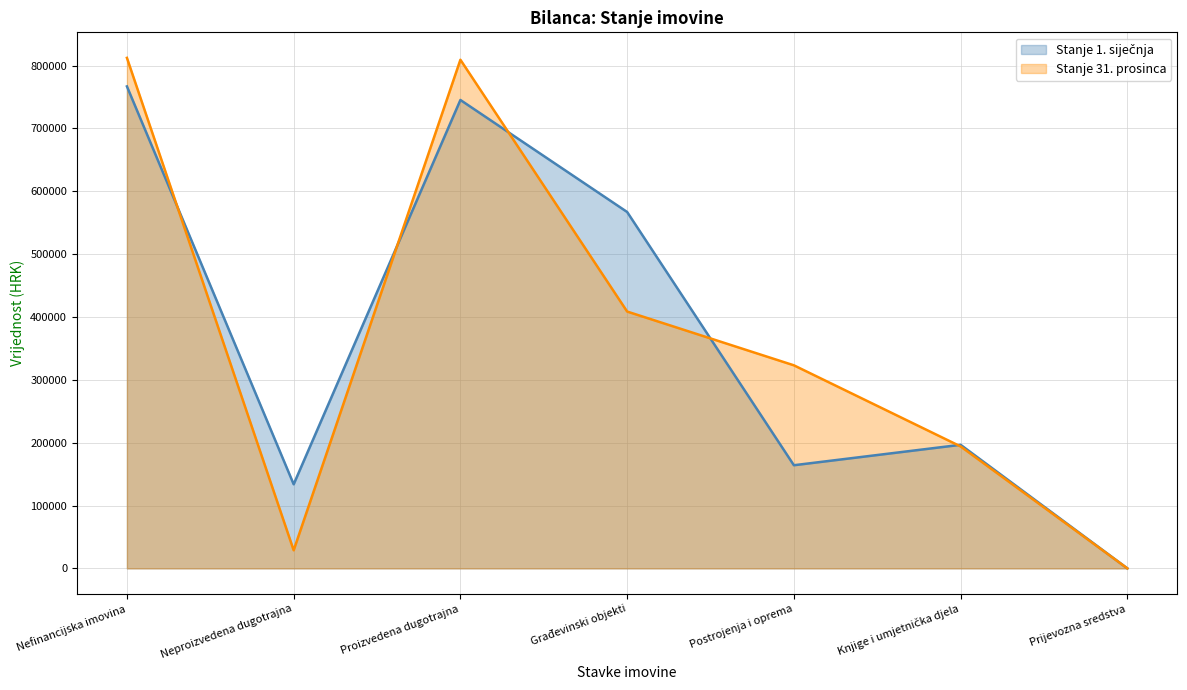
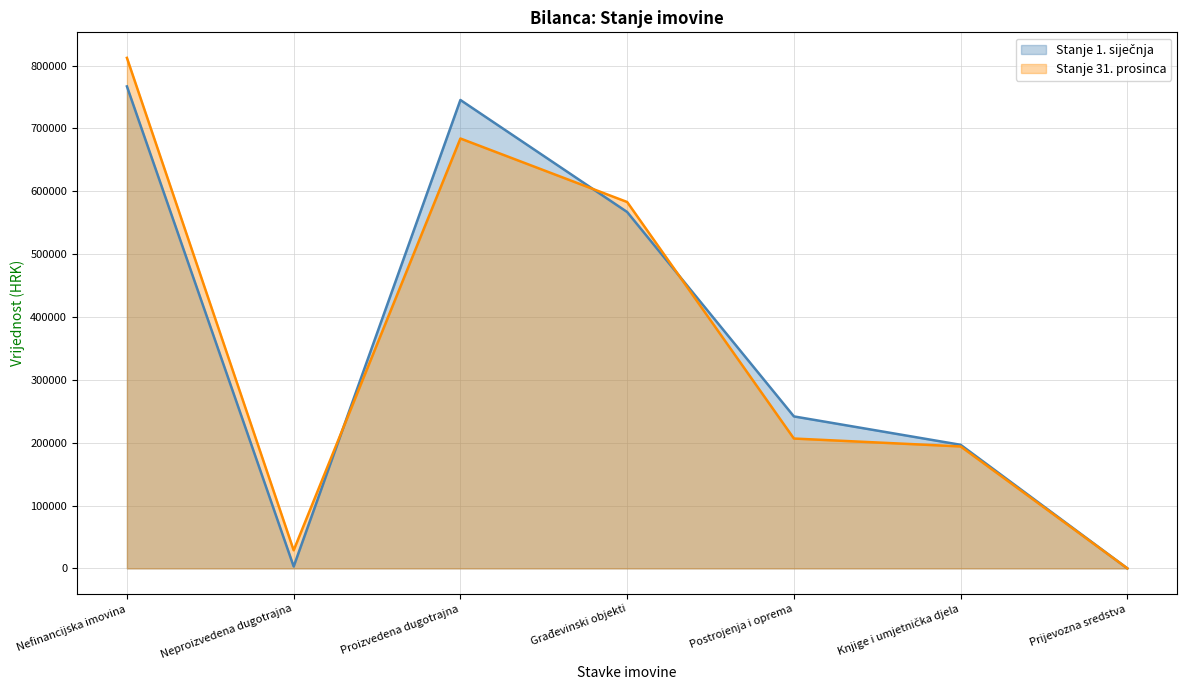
Stanje 1. siječnja, Neproizvedena dugotrajna: 130000 -> 0
Stanje 31. prosinca, Proizvedena dugotrajna: 810000 -> 680000
Stanje 31. prosinca, Građevinski objekti: 410000 -> 580000
Stanje 1. siječnja, Postrojenja i oprema: 160000 -> 240000
Stanje 31. prosinca, Postrojenja i oprema: 320000 -> 210000
